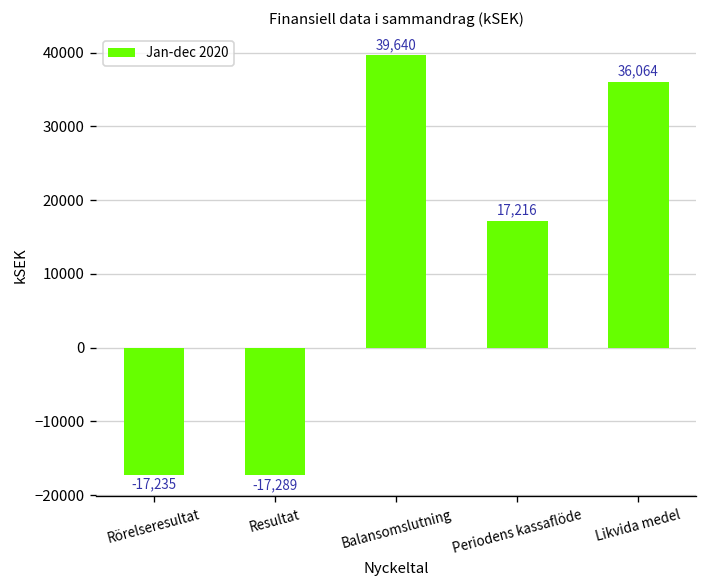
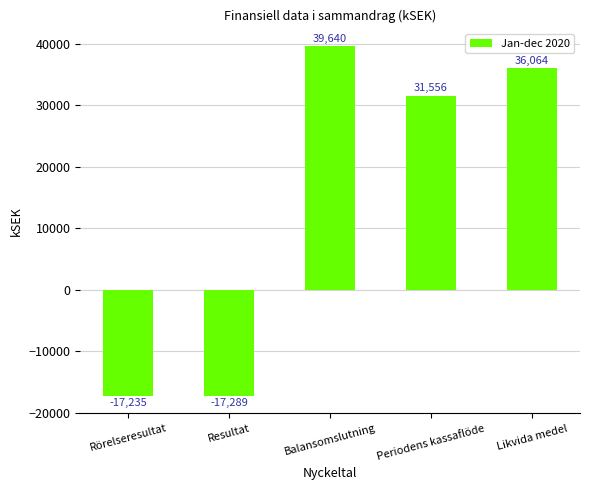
Periodens kassaflöde: 17,216 -> 31,556
